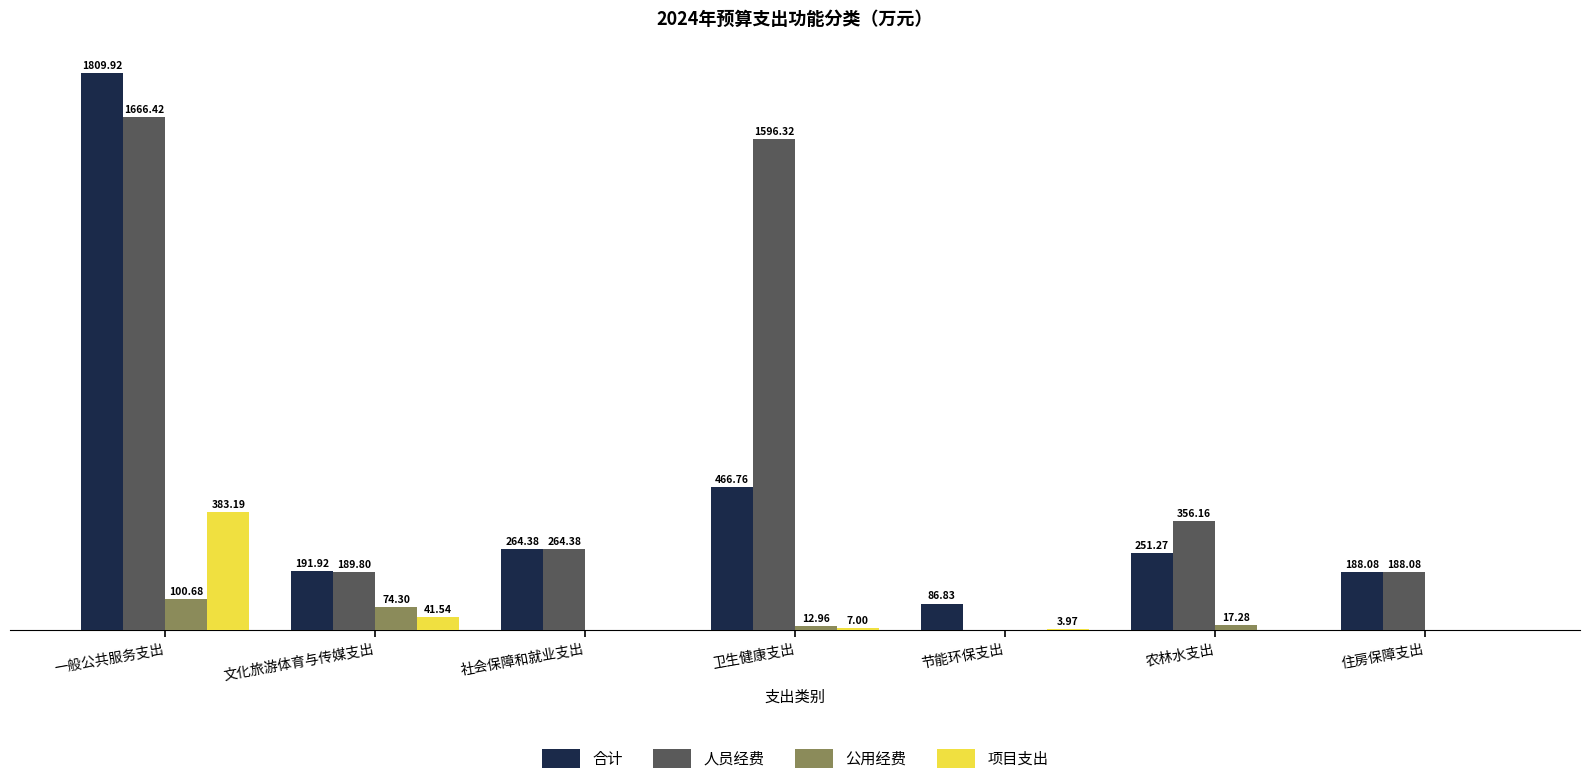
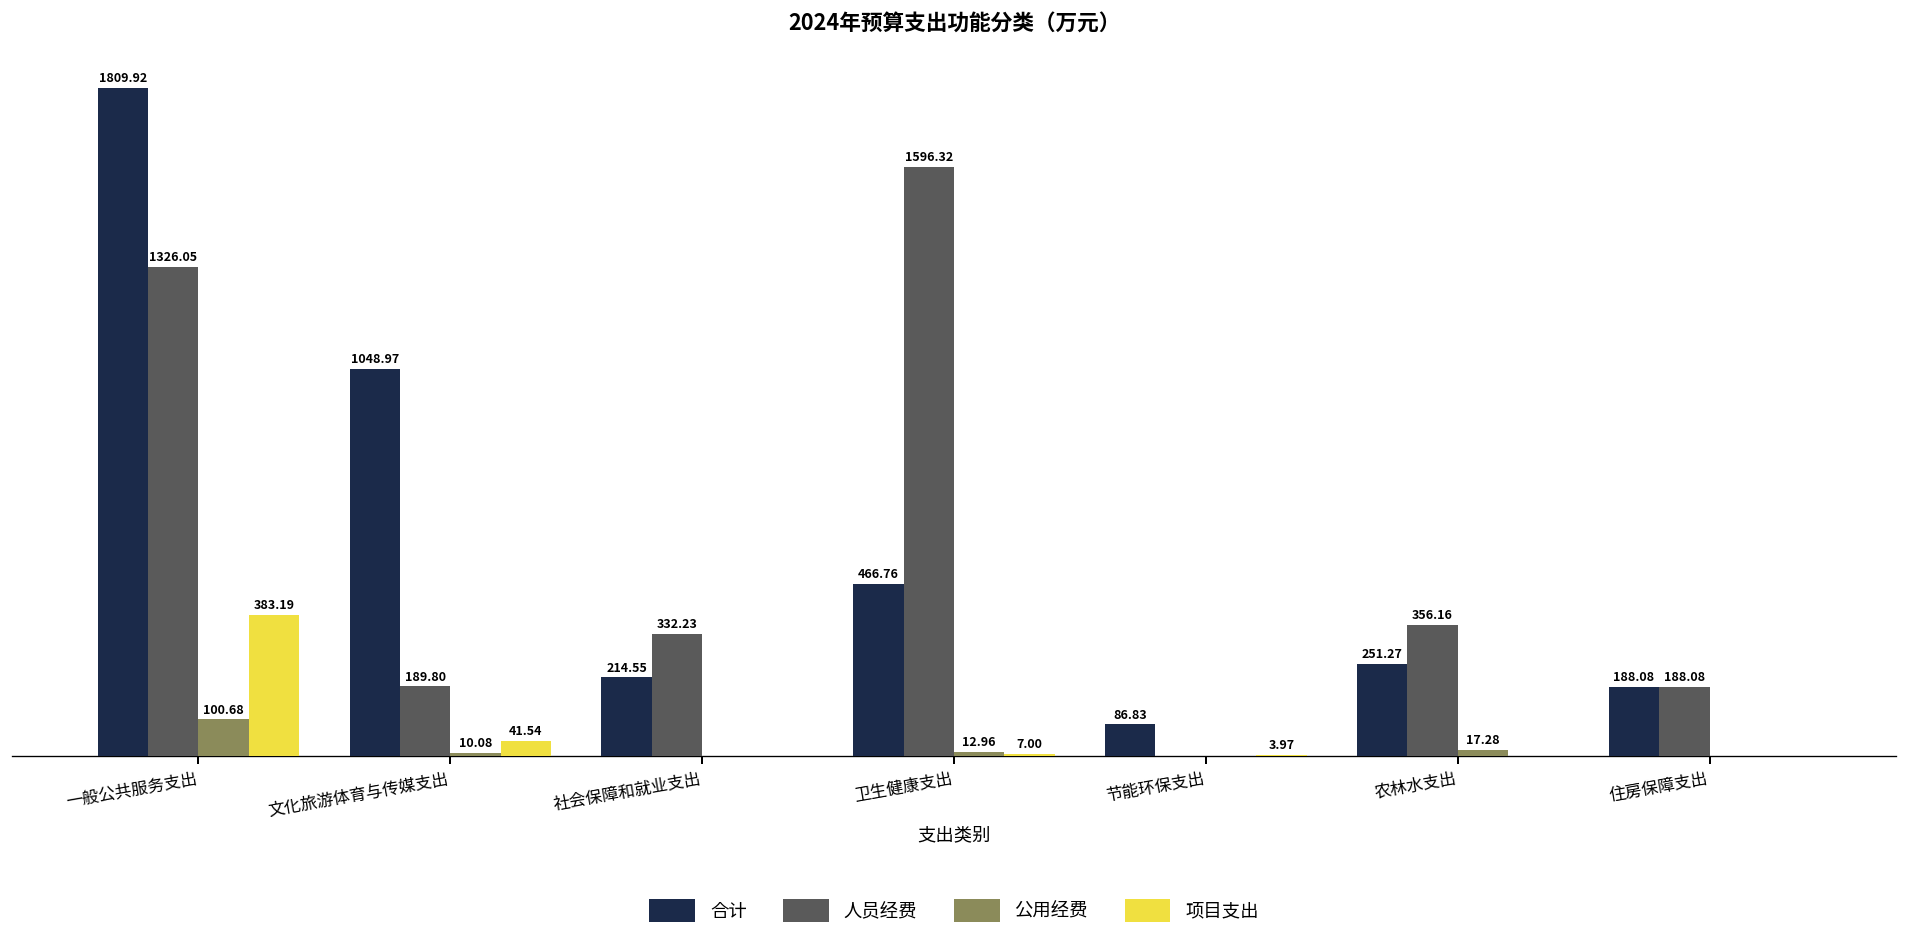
人员经费, 一般公共服务支出: 1666.42 -> 1326.05
合计, 文化旅游体育与传媒支出: 191.92 -> 1048.97
公用经费, 文化旅游体育与传媒支出: 74.30 -> 10.08
合计, 社会保障和就业支出: 264.38 -> 214.55
人员经费, 社会保障和就业支出: 264.38 -> 332.23
